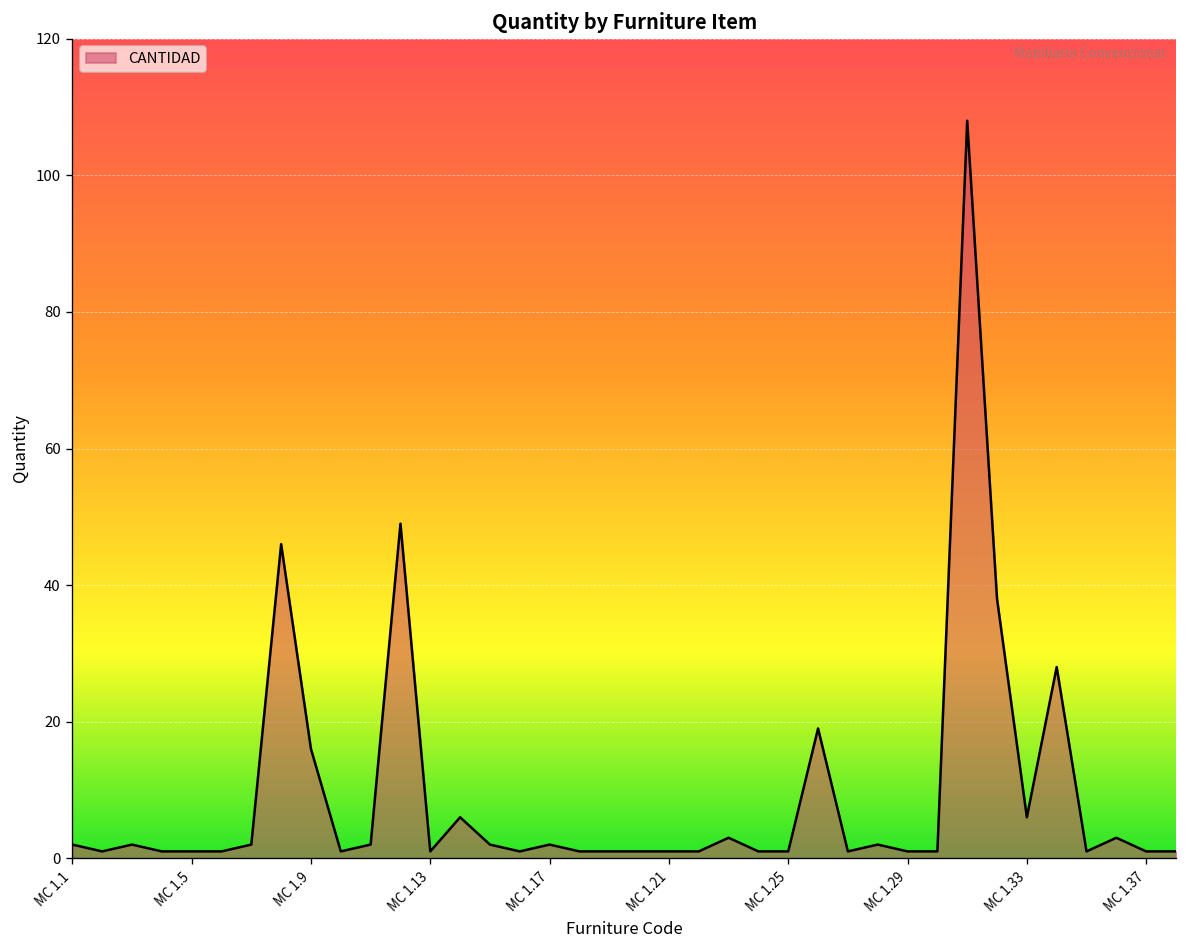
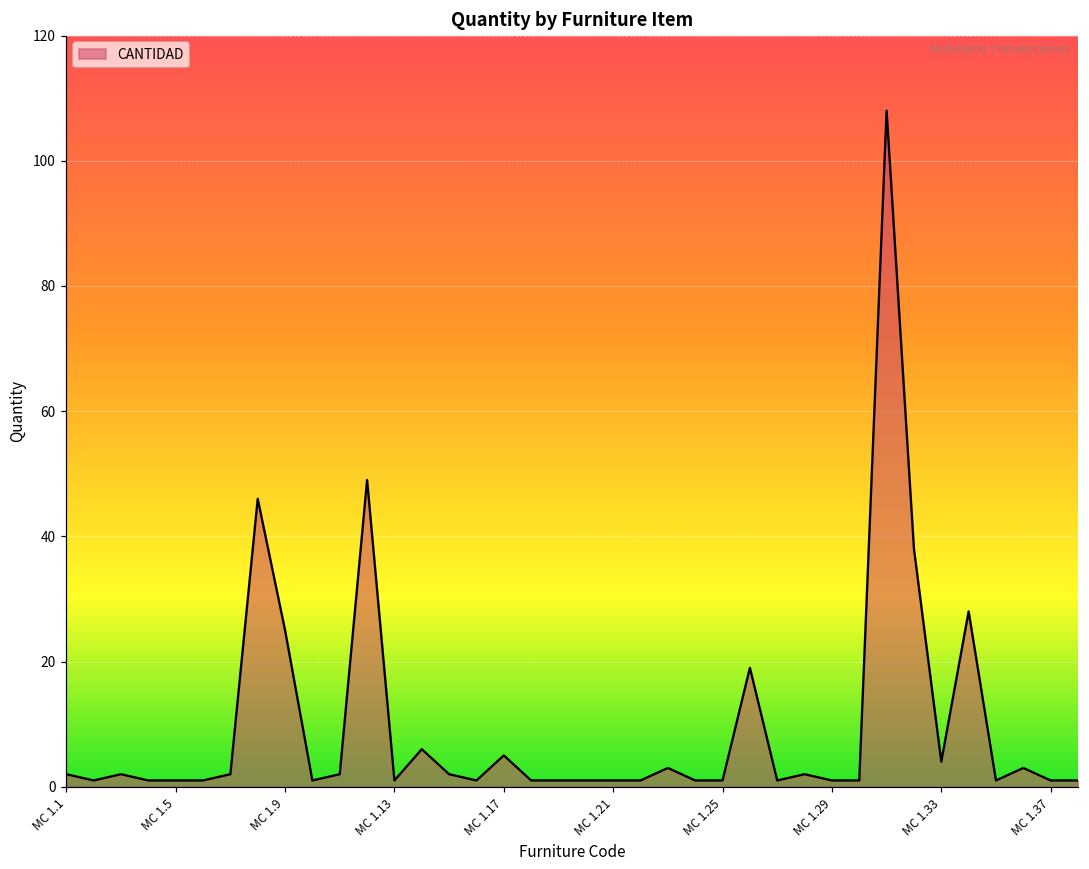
MC 1.9: 16 -> 25
MC 1.17: 2 -> 5
MC 1.33: 6 -> 4
